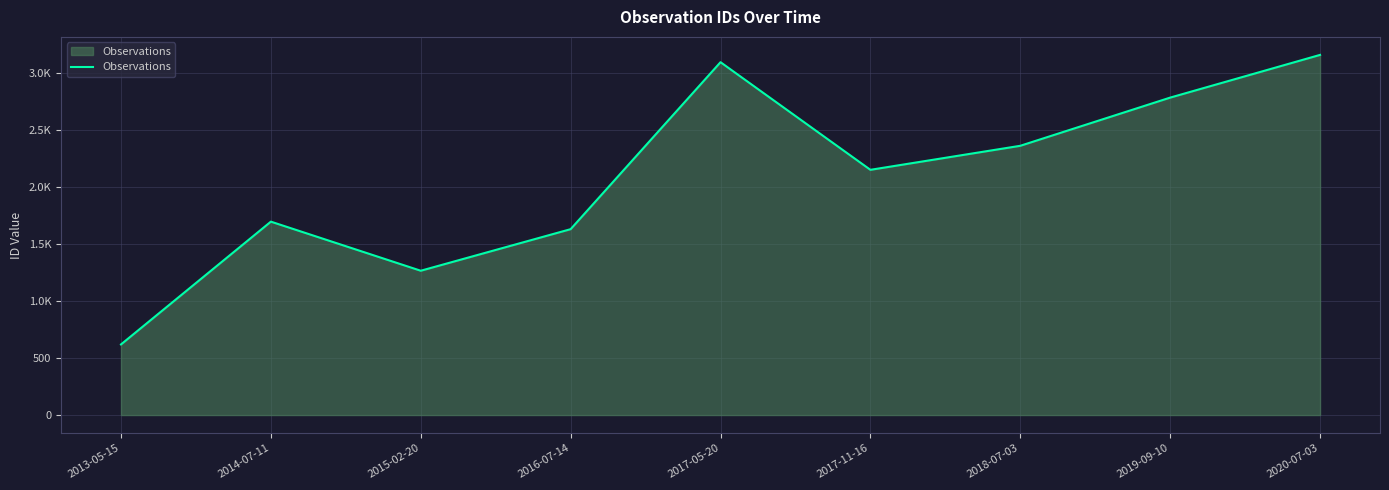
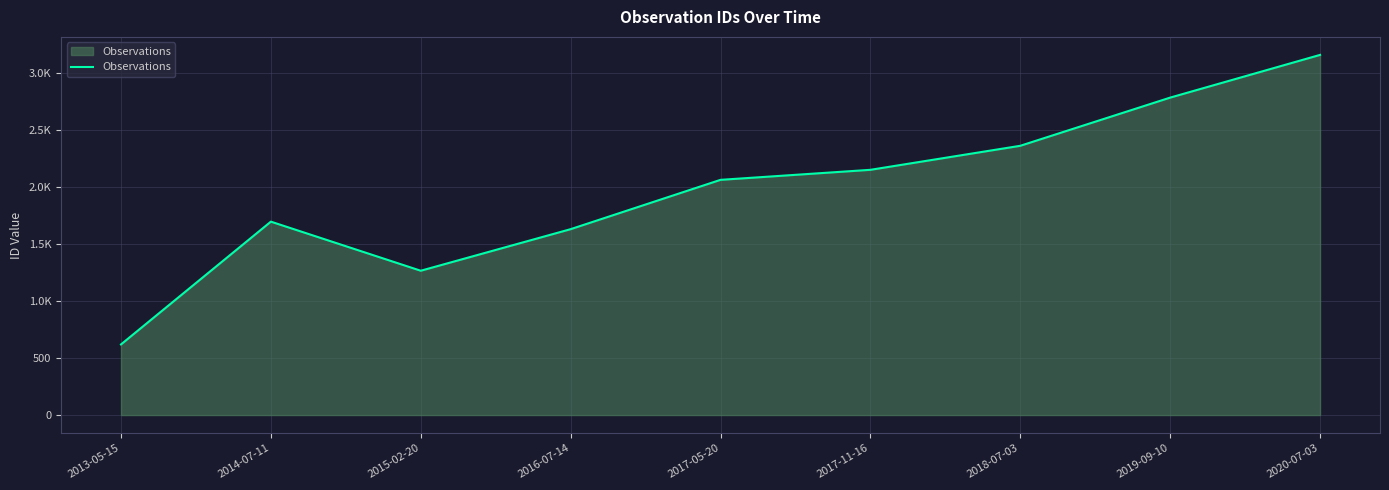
2017-05-20: 3100 -> 2070
